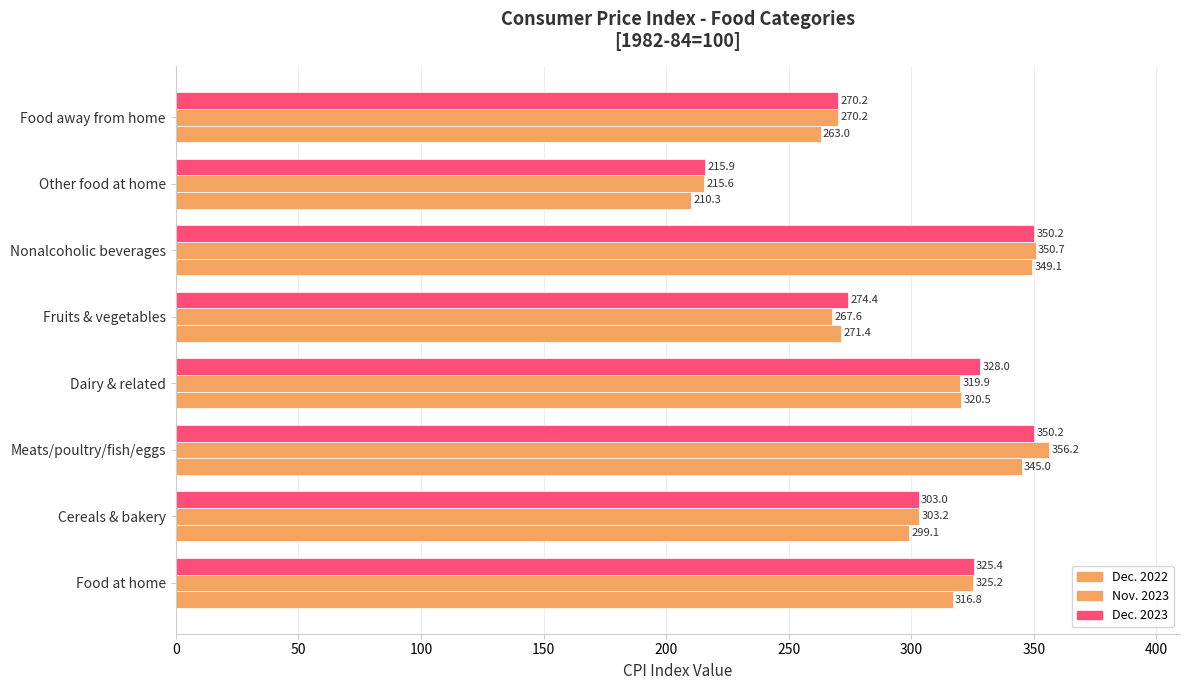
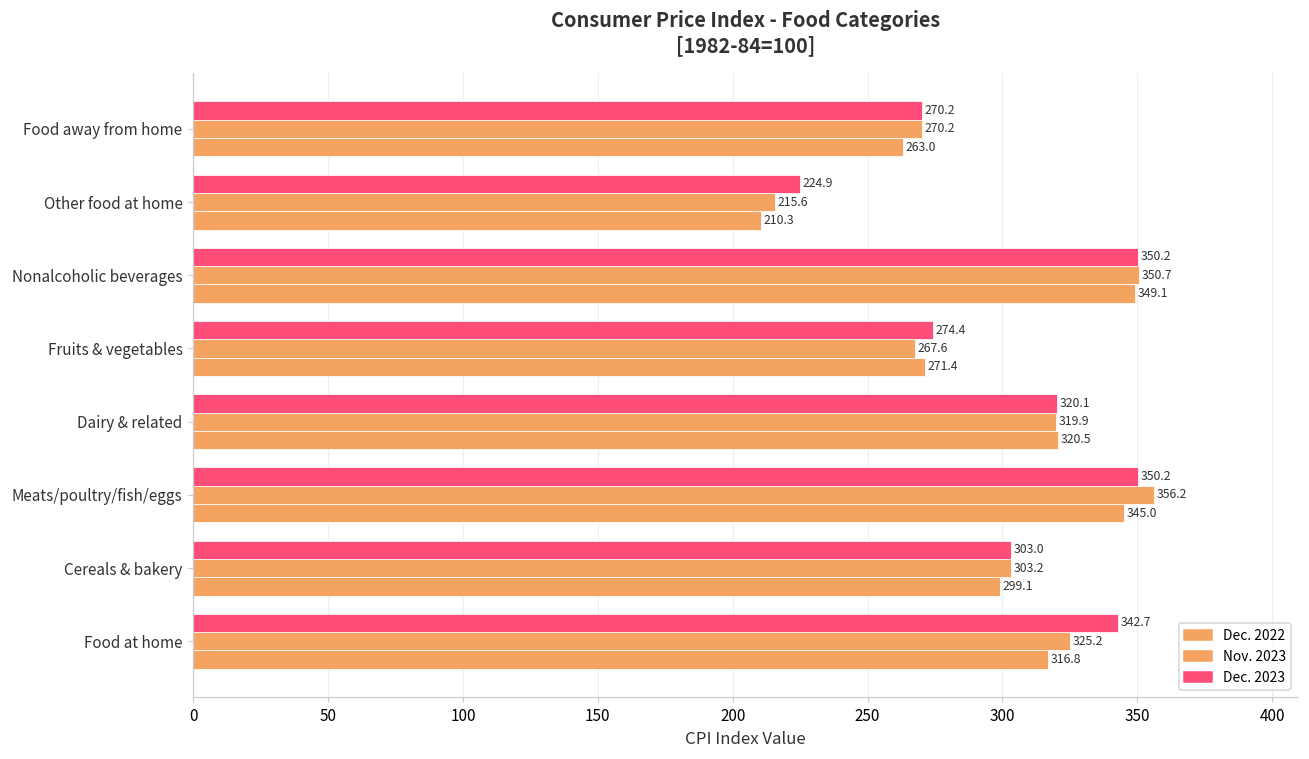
Dec. 2023, Other food at home: 215.9 -> 224.9
Dec. 2023, Dairy & related: 328.0 -> 320.1
Dec. 2023, Food at home: 325.4 -> 342.7
